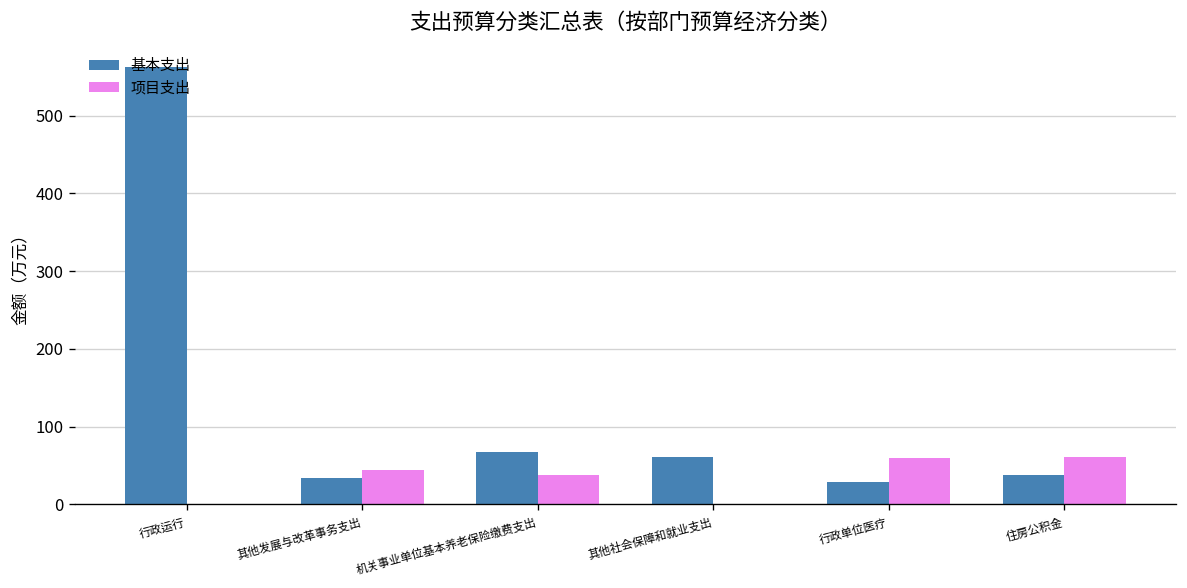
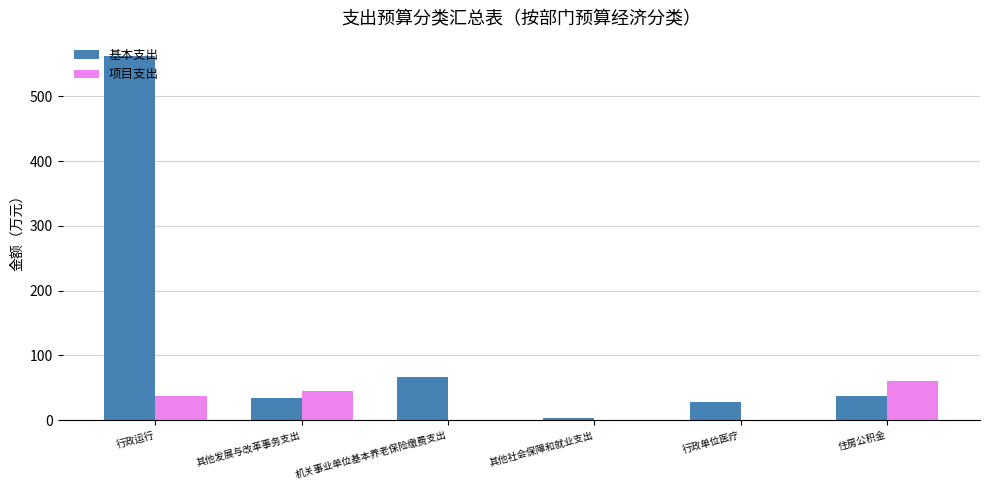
项目支出, 行政运行: 0 -> 40
项目支出, 机关事业单位基本养老保险缴费支出: 40 -> 0
基本支出, 其他社会保障和就业支出: 60 -> 0
项目支出, 行政单位医疗: 60 -> 0
